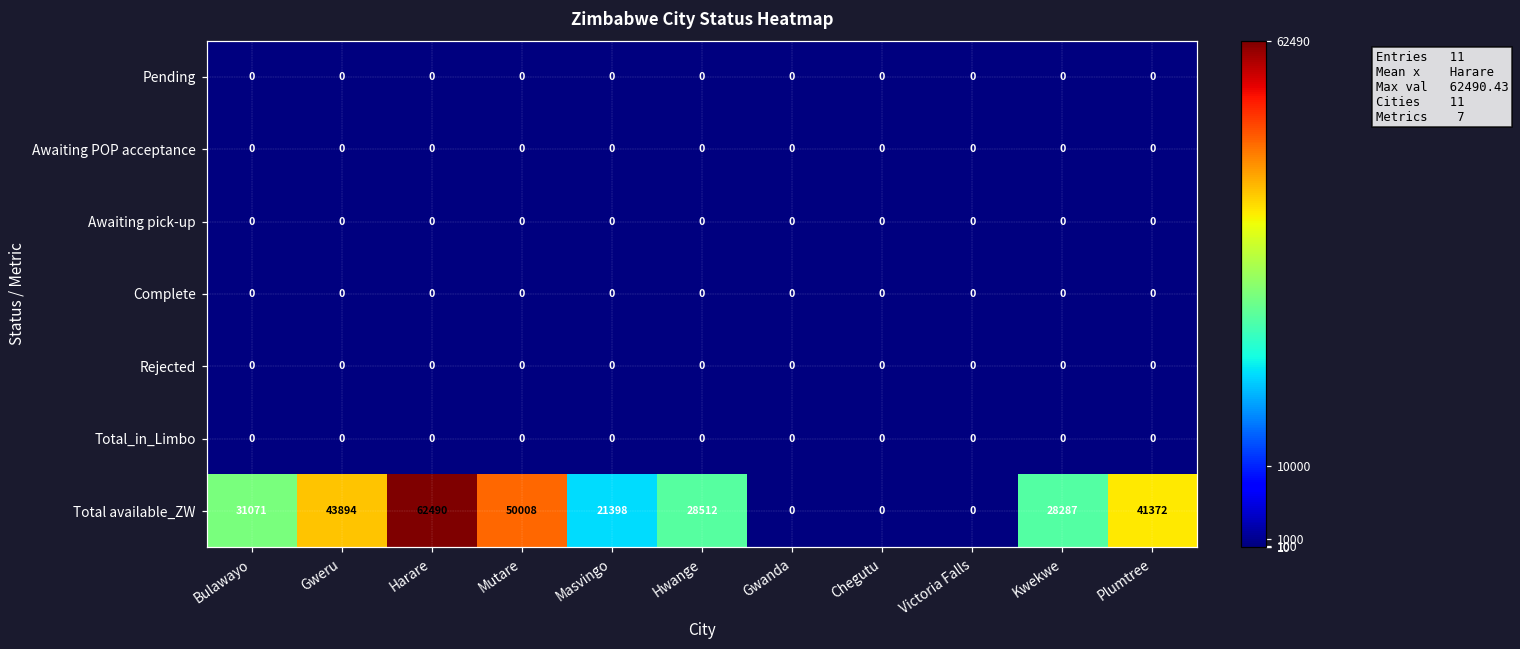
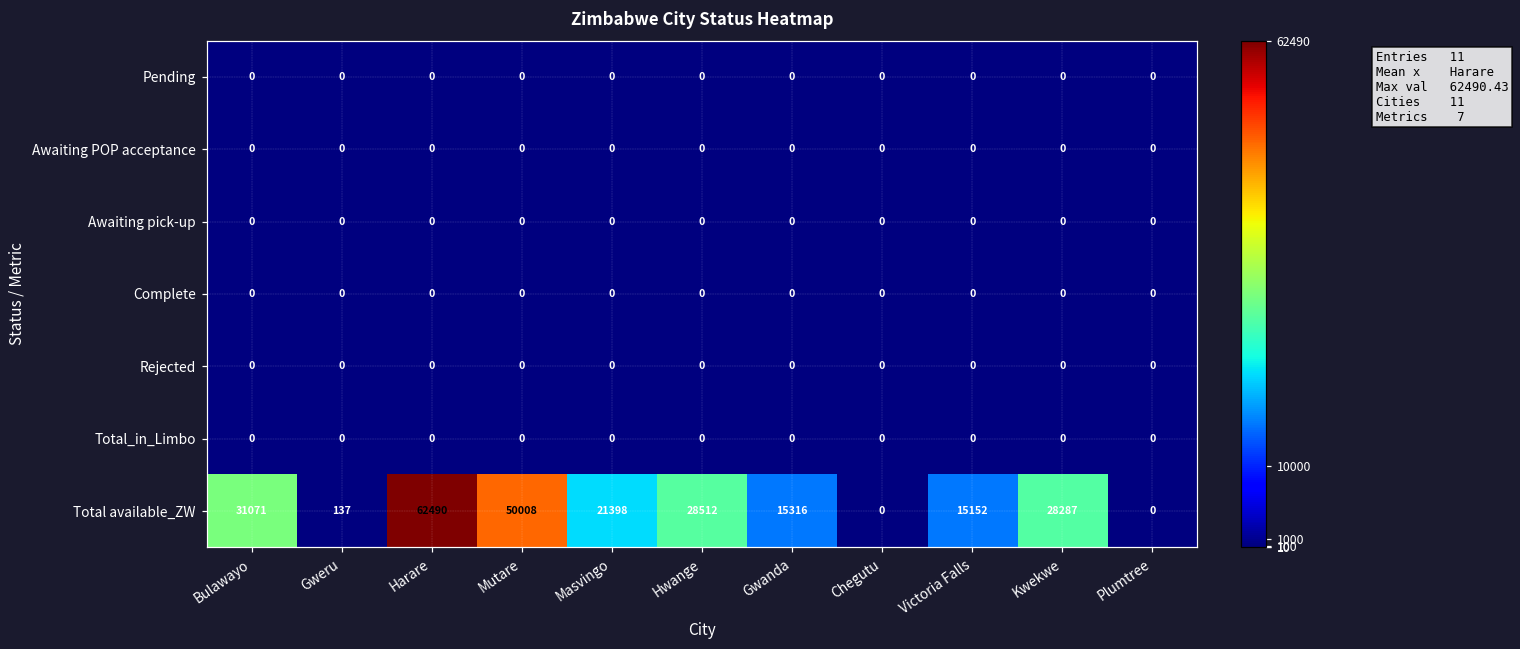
Total available_ZW, Gweru: 43894 -> 137
Total available_ZW, Gwanda: 0 -> 15316
Total available_ZW, Victoria Falls: 0 -> 15152
Total available_ZW, Plumtree: 41372 -> 0
